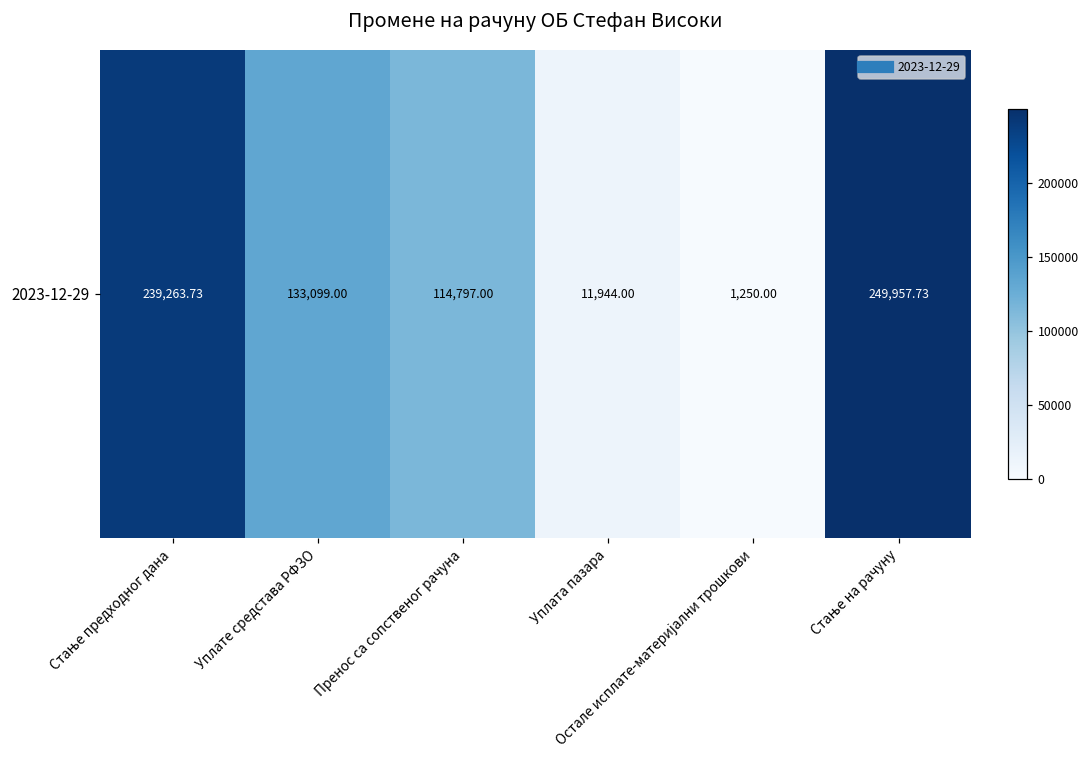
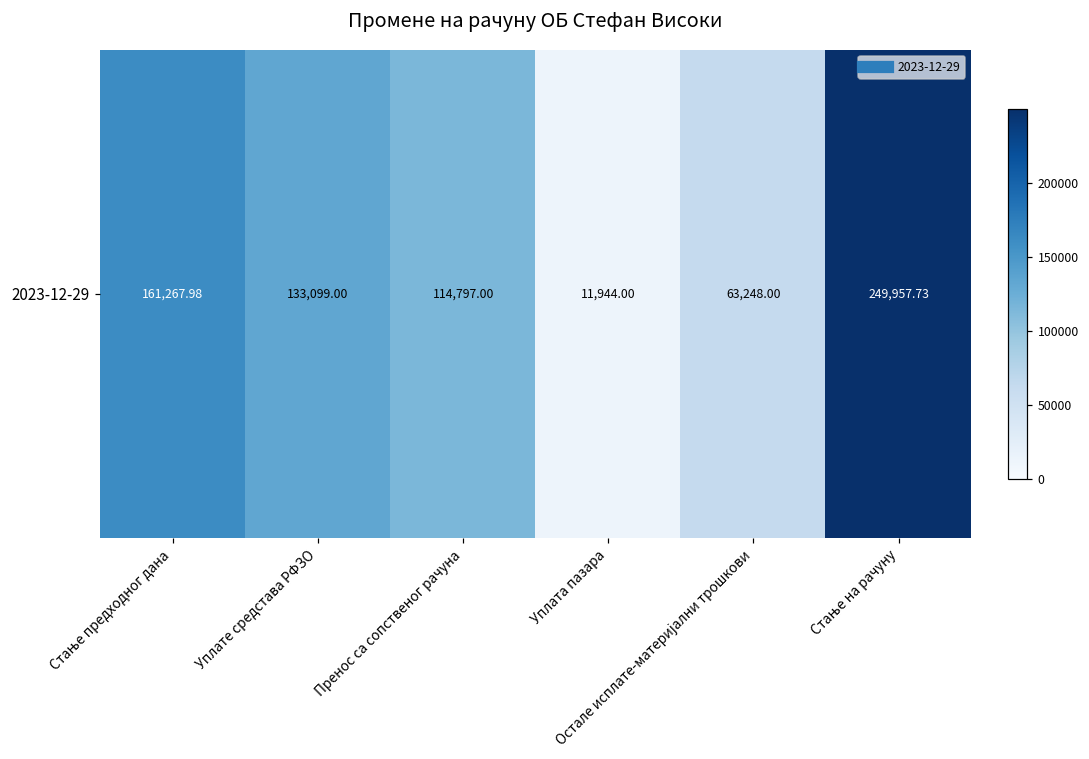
2023-12-29, Стање предходног дана: 239,263.73 -> 161,267.98
2023-12-29, Остале исплате-материјални трошкови: 1,250.00 -> 63,248.00
